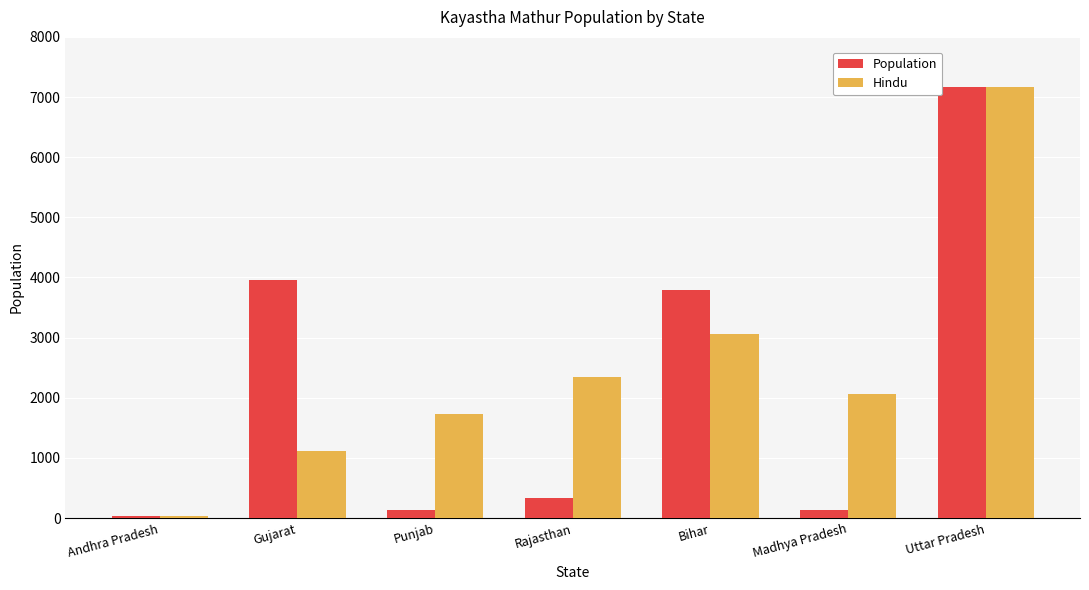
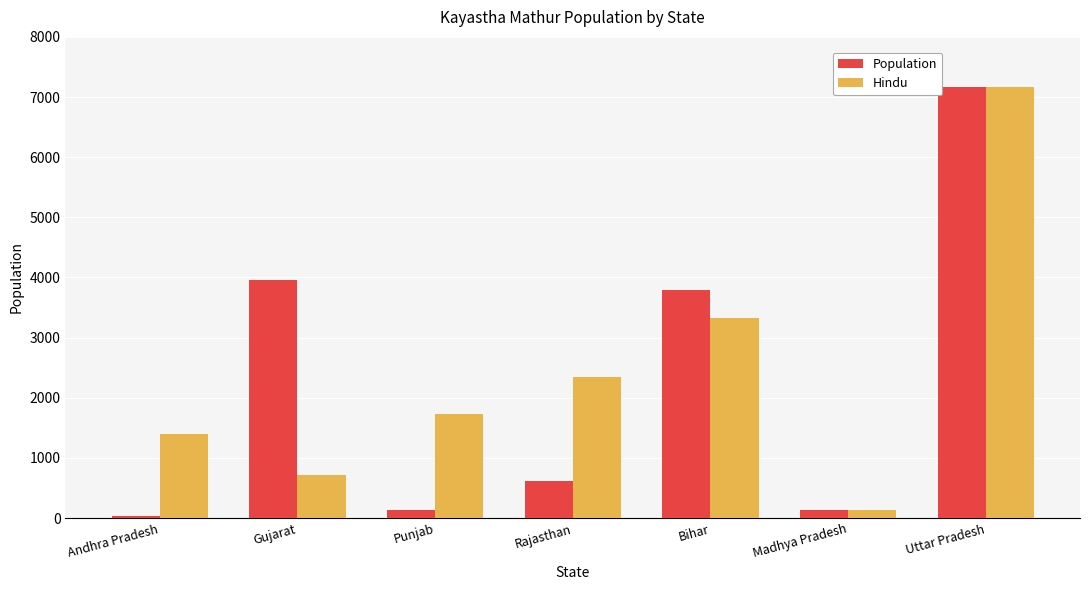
Hindu, Andhra Pradesh: 0 -> 1400
Hindu, Gujarat: 1100 -> 700
Population, Rajasthan: 300 -> 600
Hindu, Bihar: 3100 -> 3300
Hindu, Madhya Pradesh: 2100 -> 100
